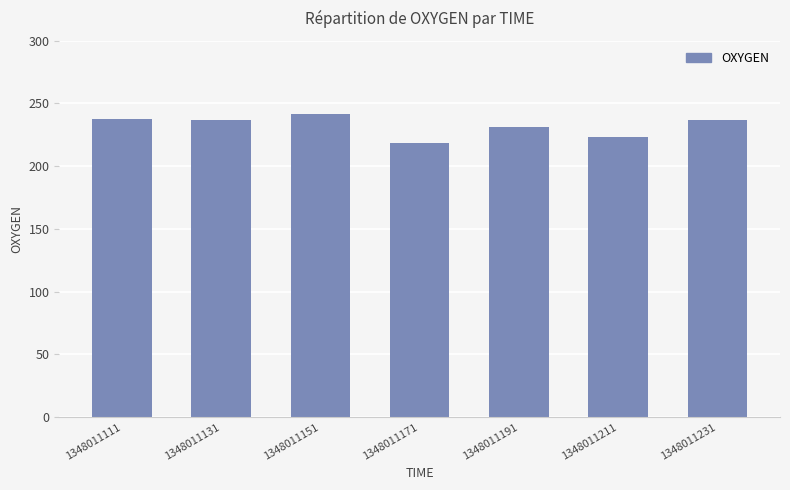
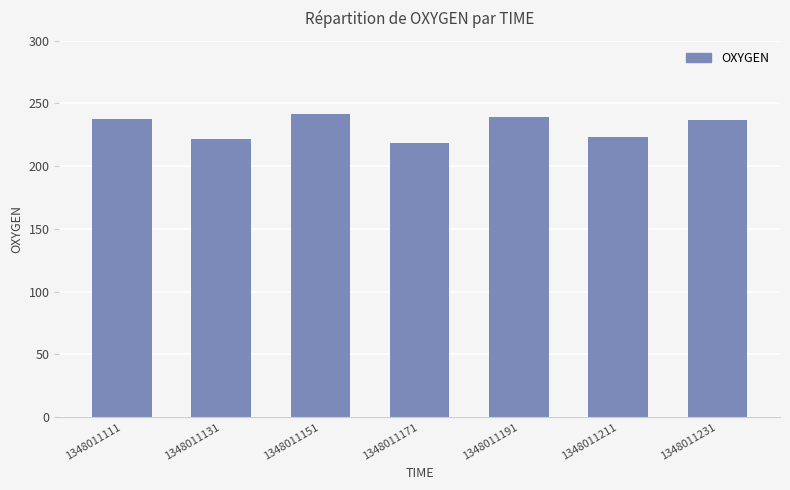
1348011131: 237 -> 222
1348011191: 231 -> 239
